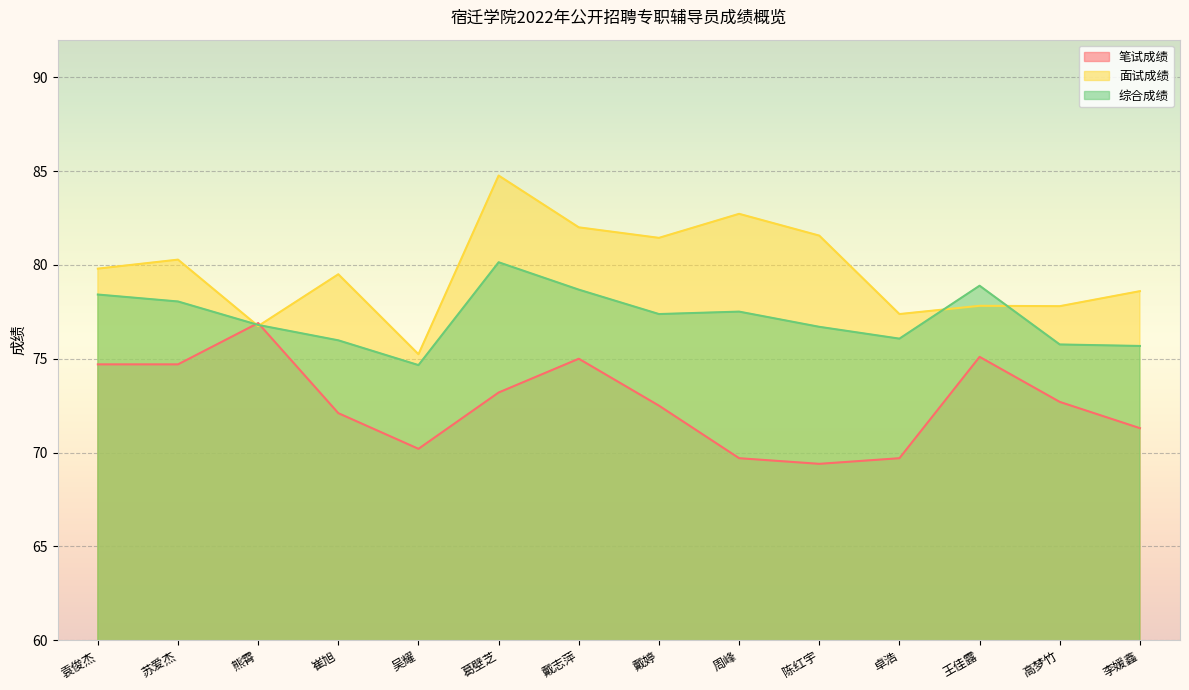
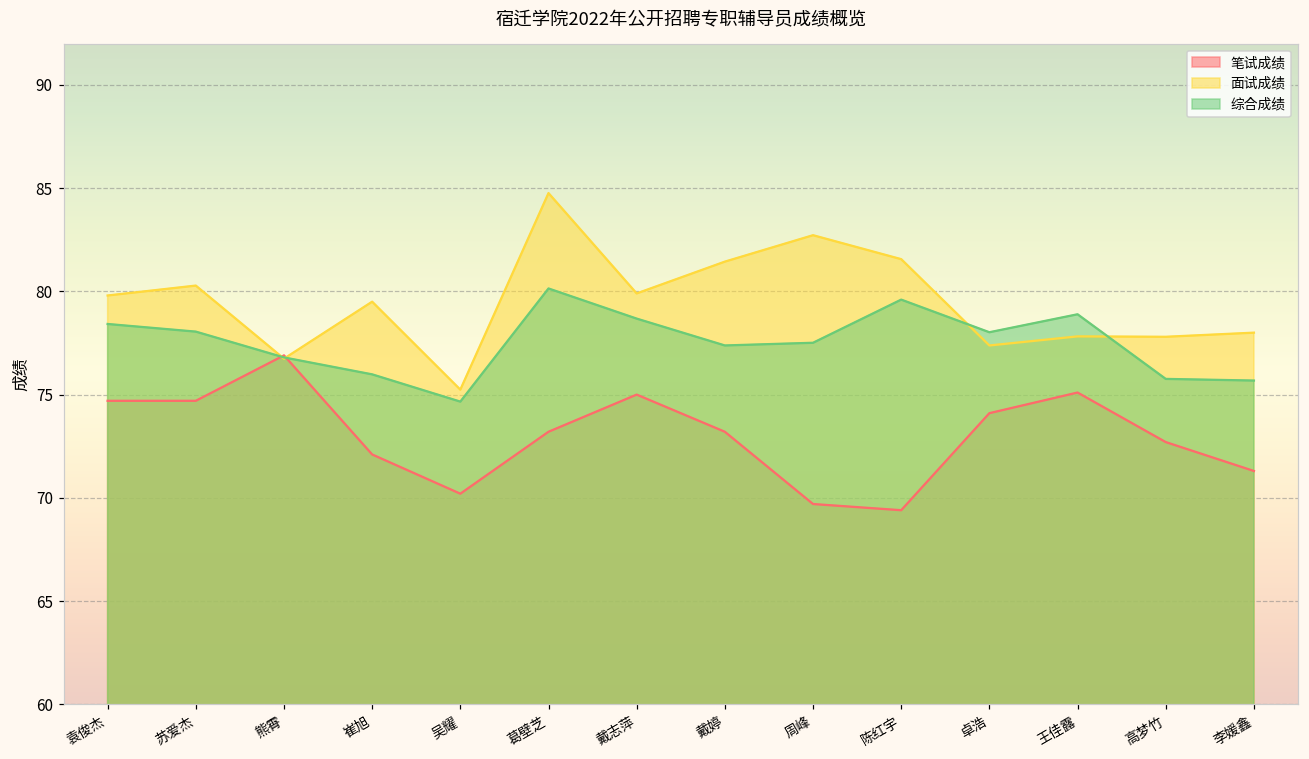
面试成绩, 戴志萍: 82.0 -> 79.9
笔试成绩, 戴婷: 72.5 -> 73.2
综合成绩, 陈红宇: 76.7 -> 79.6
笔试成绩, 卓浩: 69.7 -> 74.1
综合成绩, 卓浩: 76.1 -> 78.0
面试成绩, 李媛鑫: 78.6 -> 78.0
